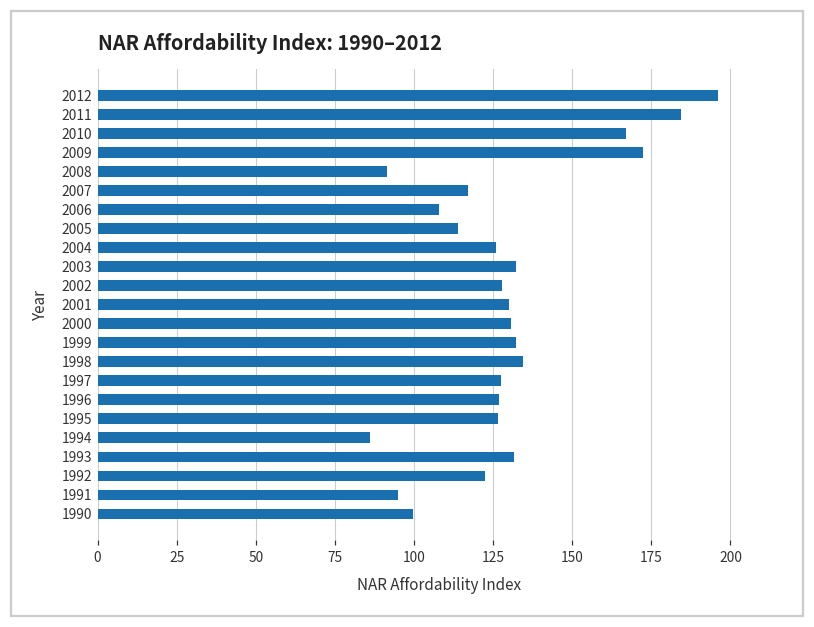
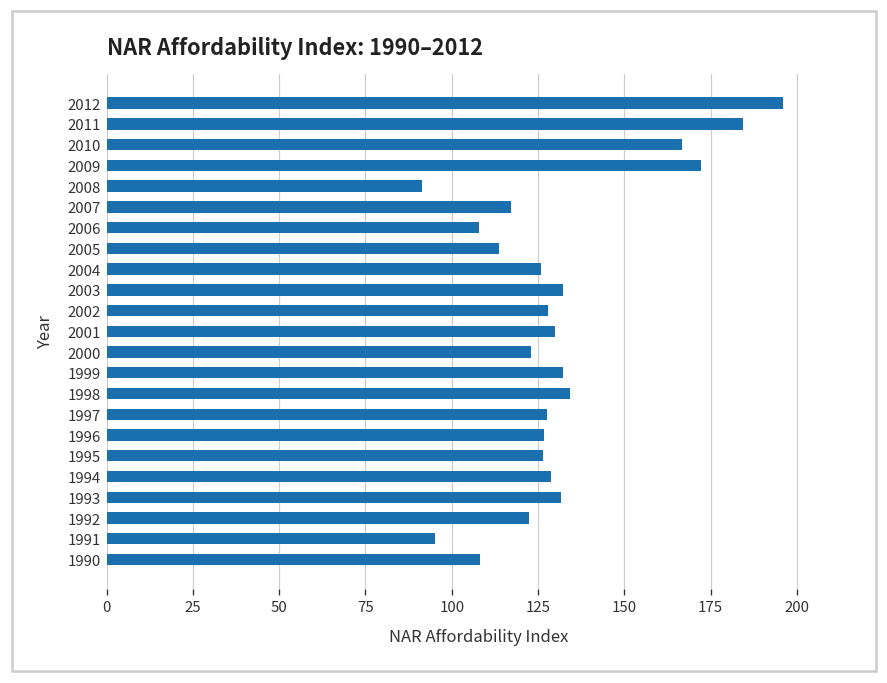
2000: 131 -> 123
1994: 86 -> 129
1990: 100 -> 108
